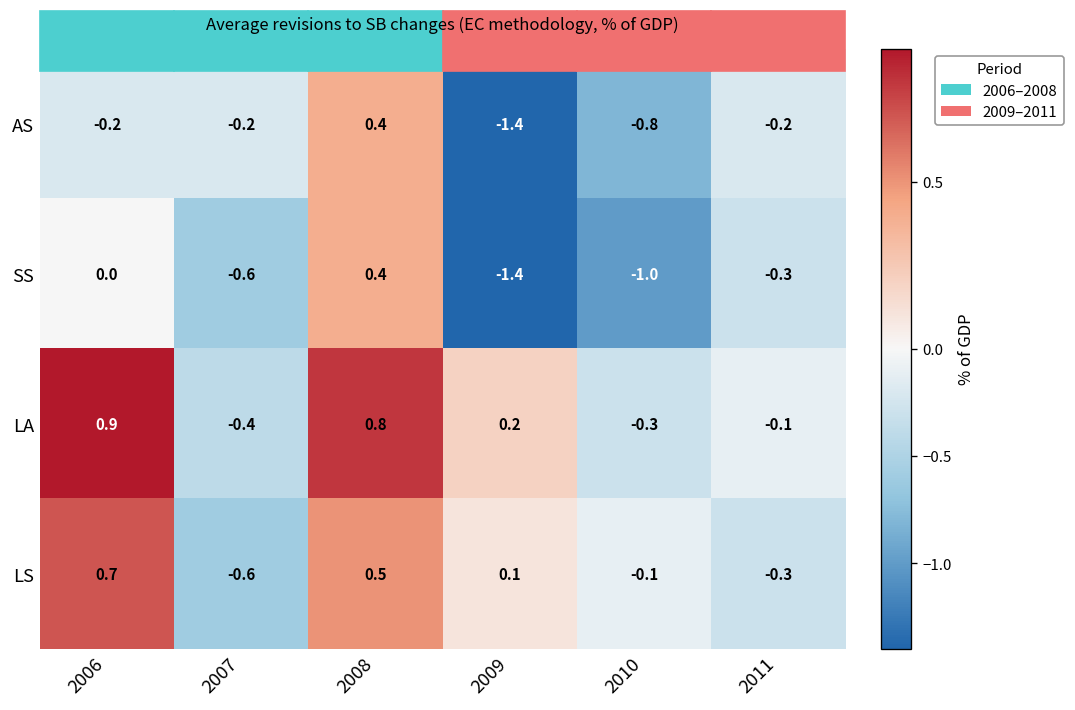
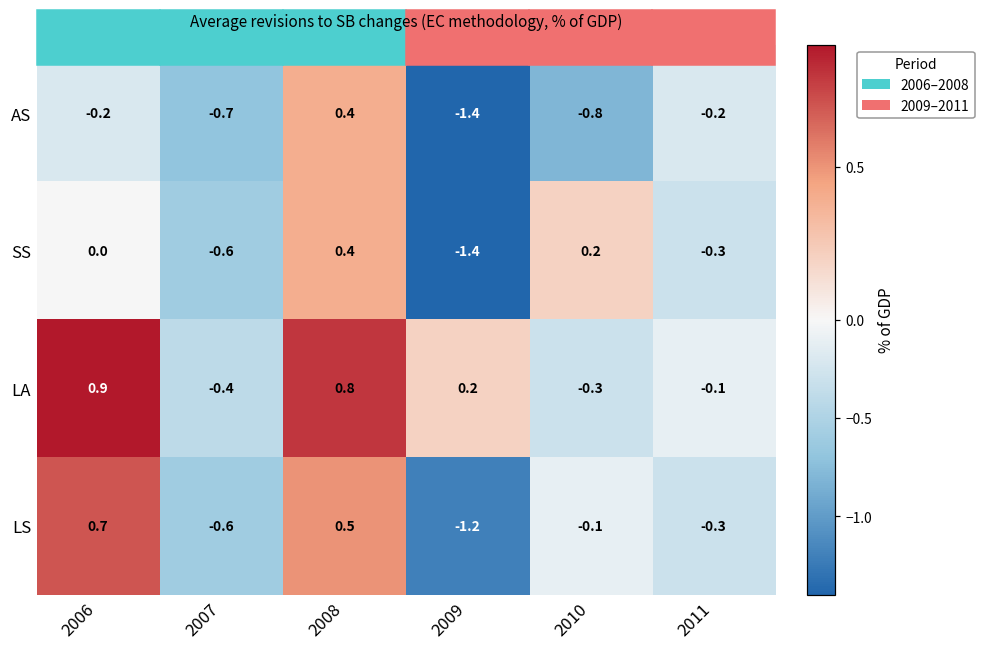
AS, 2007: -0.2 -> -0.7
SS, 2010: -1.0 -> 0.2
LS, 2009: 0.1 -> -1.2
